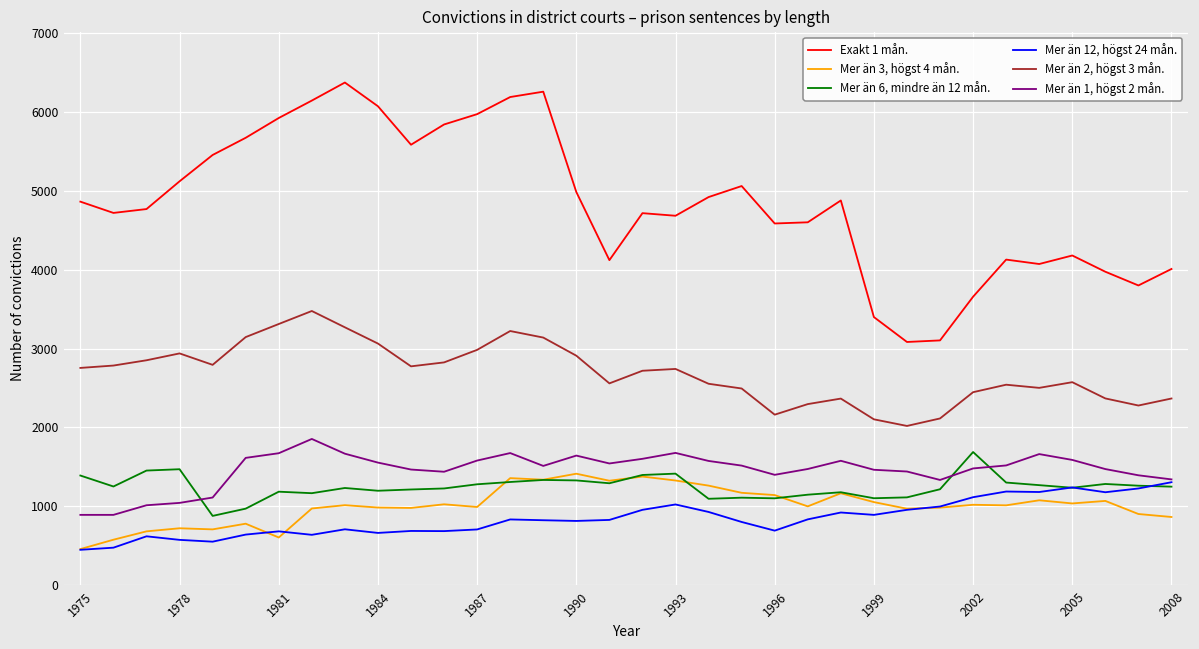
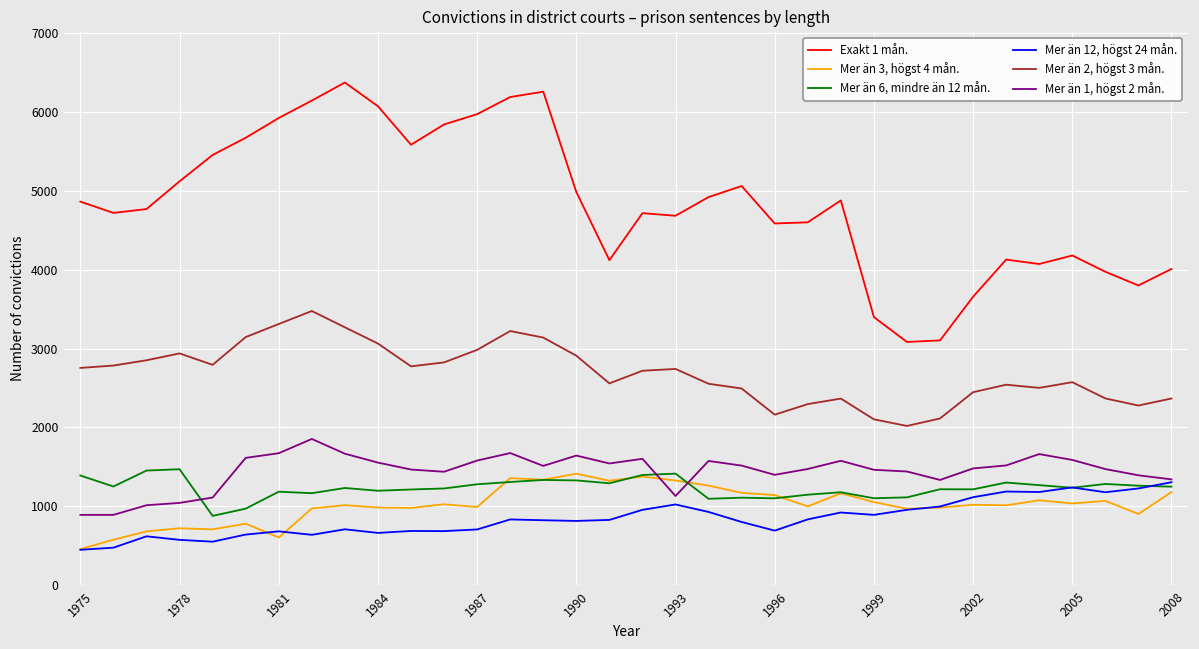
Mer än 1, högst 2 mån., 1993: 1700 -> 1100
Mer än 6, mindre än 12 mån., 2002: 1700 -> 1200
Mer än 3, högst 4 mån., 2008: 900 -> 1200
